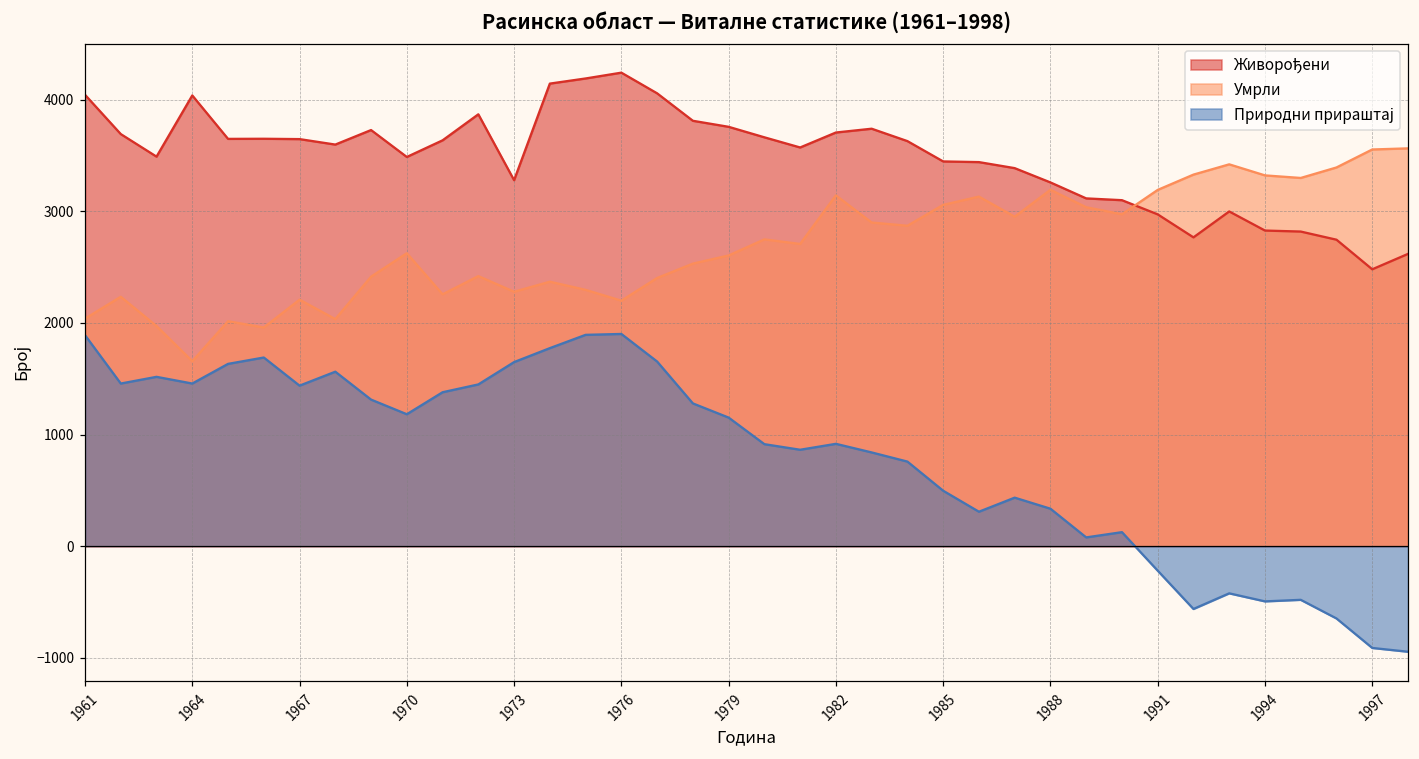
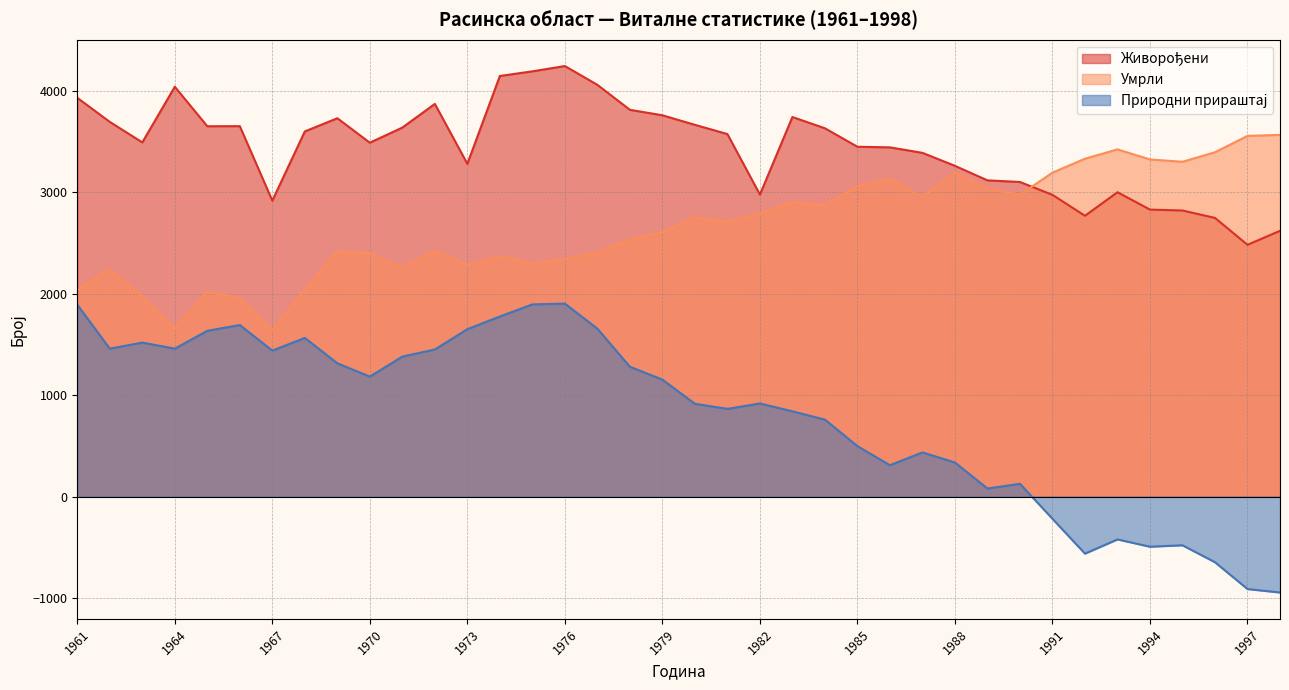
Живорођени, 1961: 4040 -> 3930
Живорођени, 1967: 3650 -> 2920
Умрли, 1967: 2210 -> 1640
Умрли, 1970: 2620 -> 2400
Умрли, 1976: 2200 -> 2340
Живорођени, 1982: 3710 -> 2980
Умрли, 1982: 3140 -> 2790
